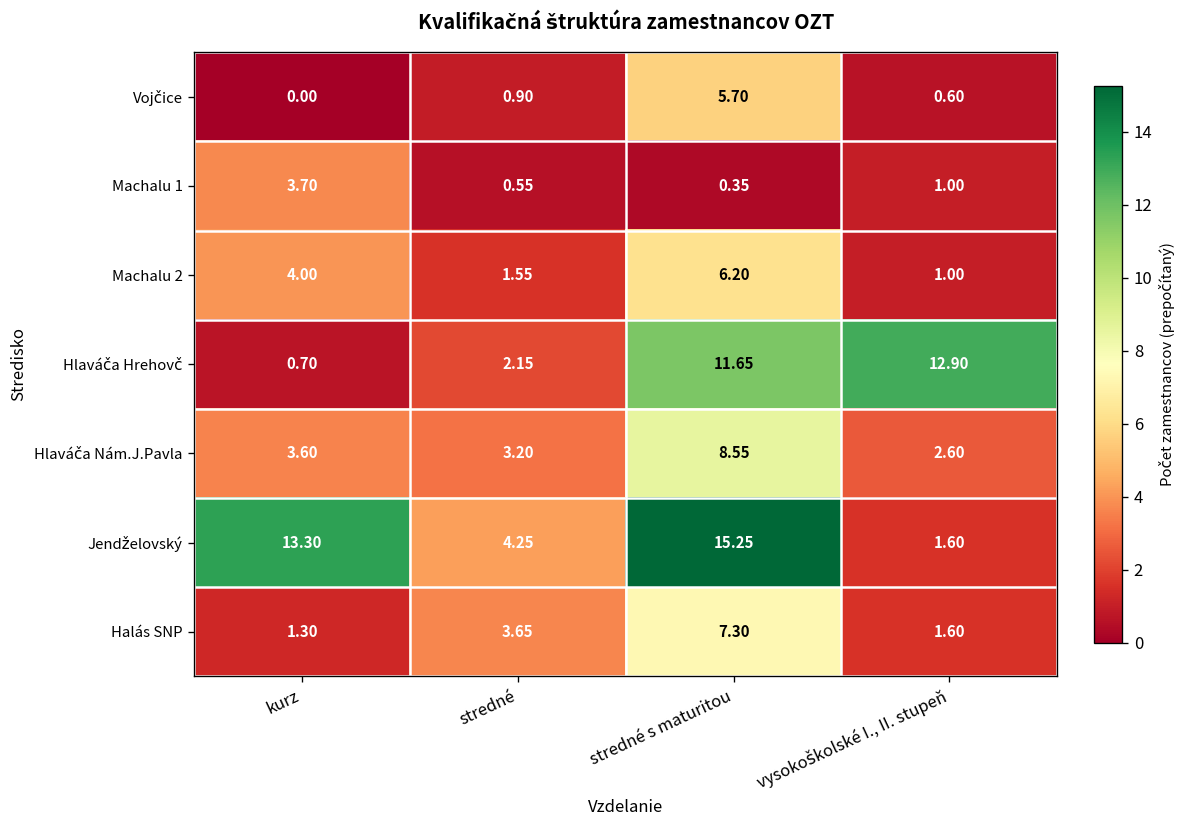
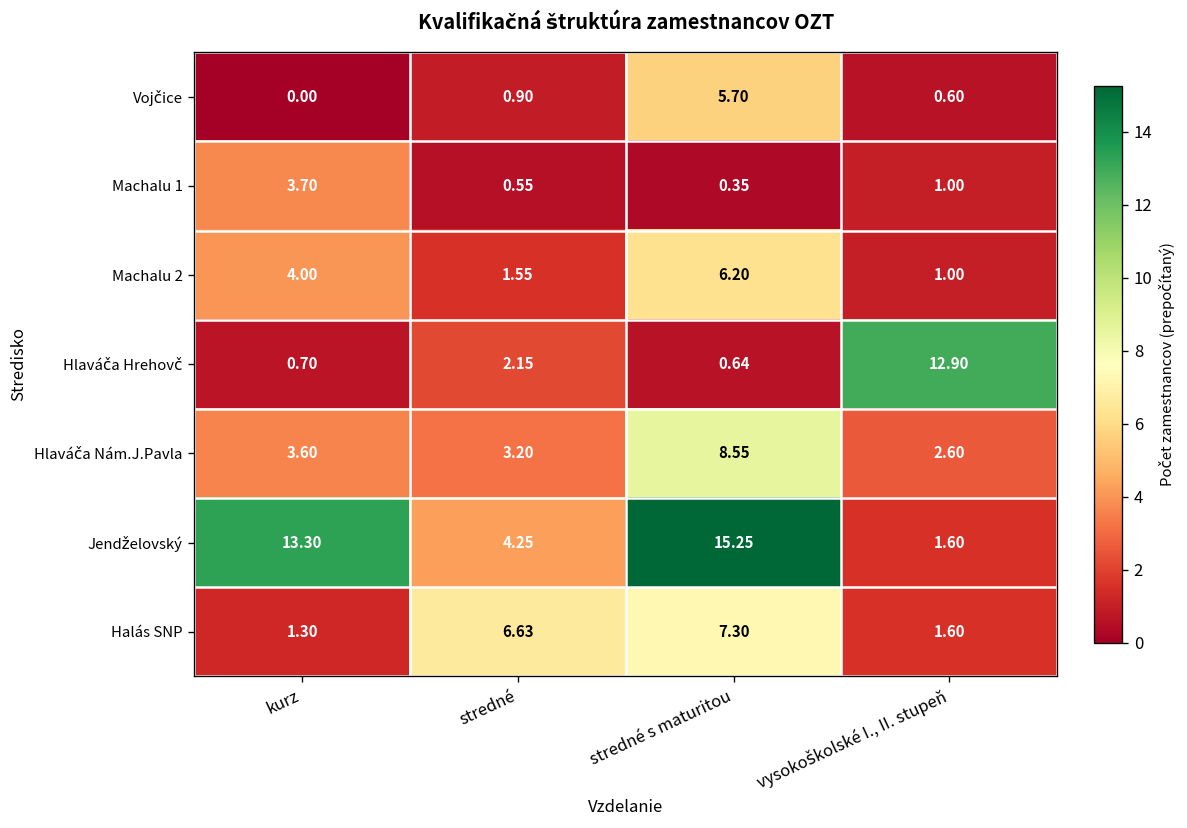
Hlaváča Hrehovč, stredné s maturitou: 11.65 -> 0.64
Halás SNP, stredné: 3.65 -> 6.63
